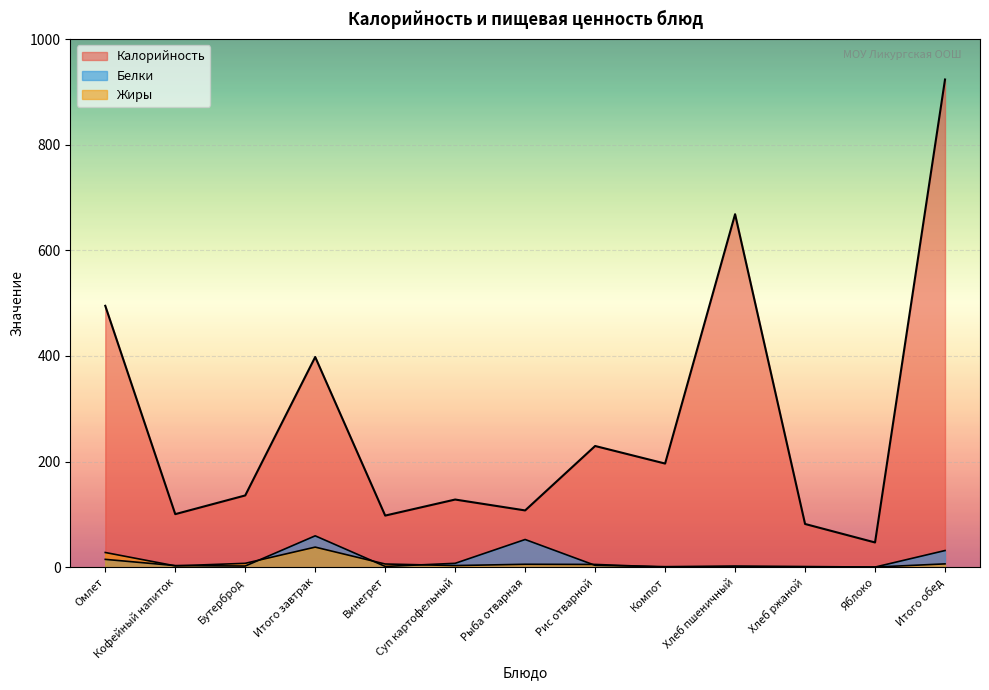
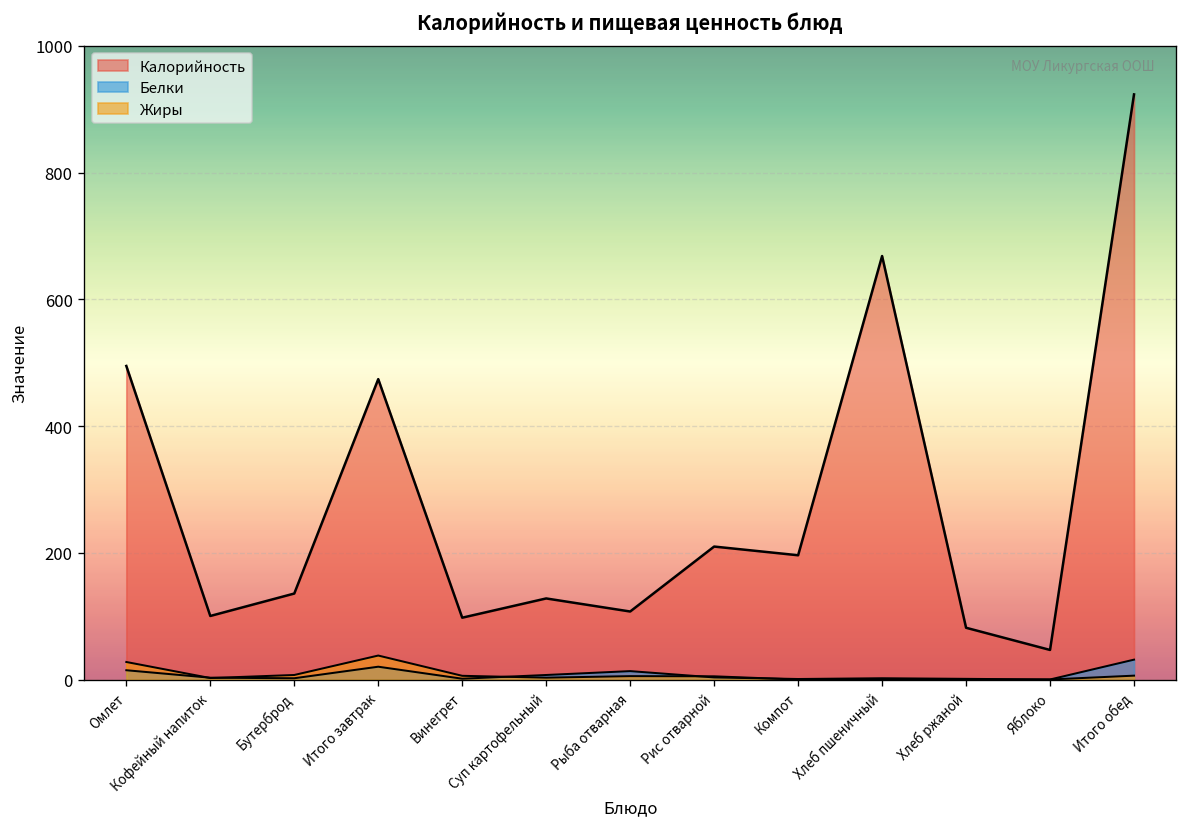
Калорийность, Итого завтрак: 400 -> 470
Белки, Итого завтрак: 60 -> 20
Белки, Рыба отварная: 50 -> 10
Калорийность, Рис отварной: 230 -> 210
